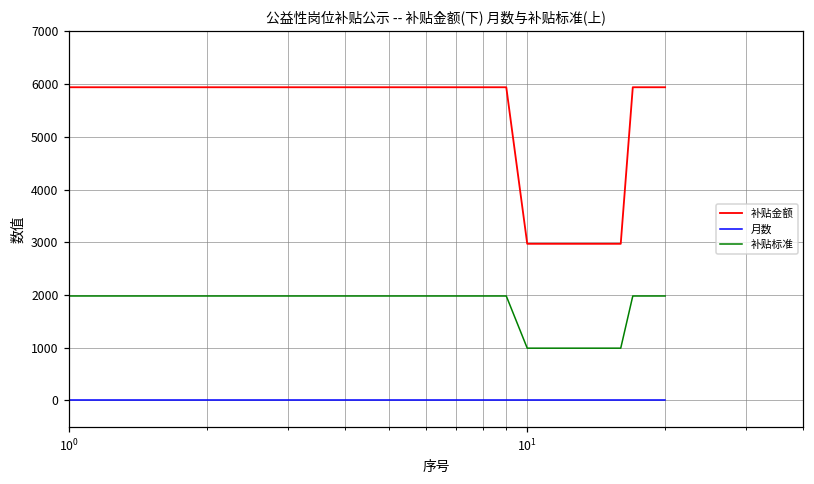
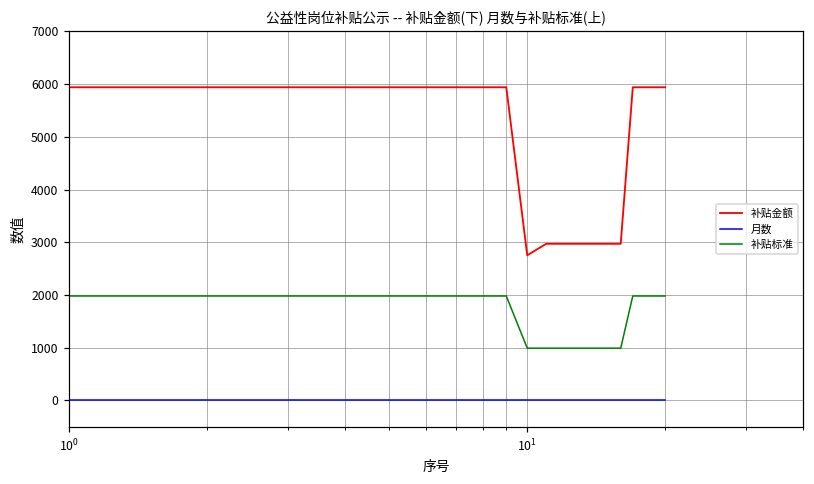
补贴金额, 10^1: 3000 -> 2800
